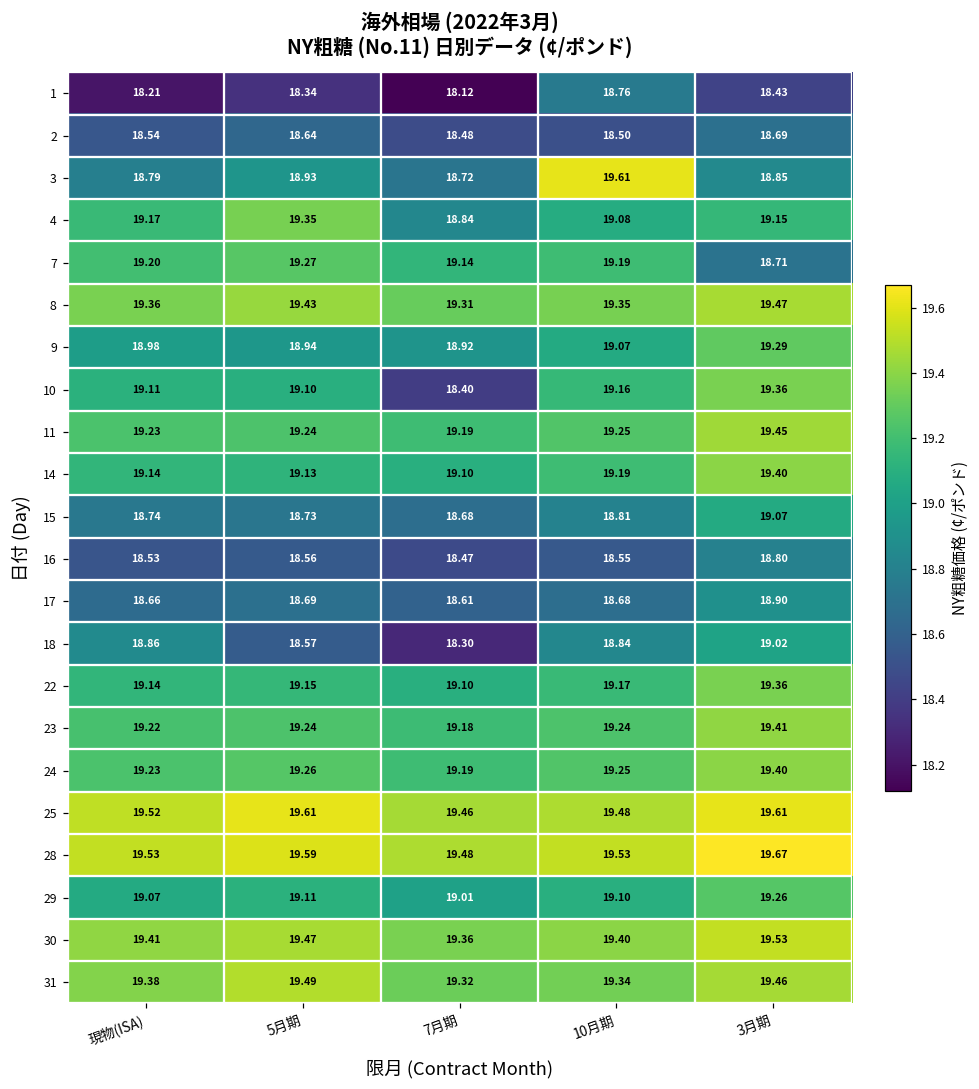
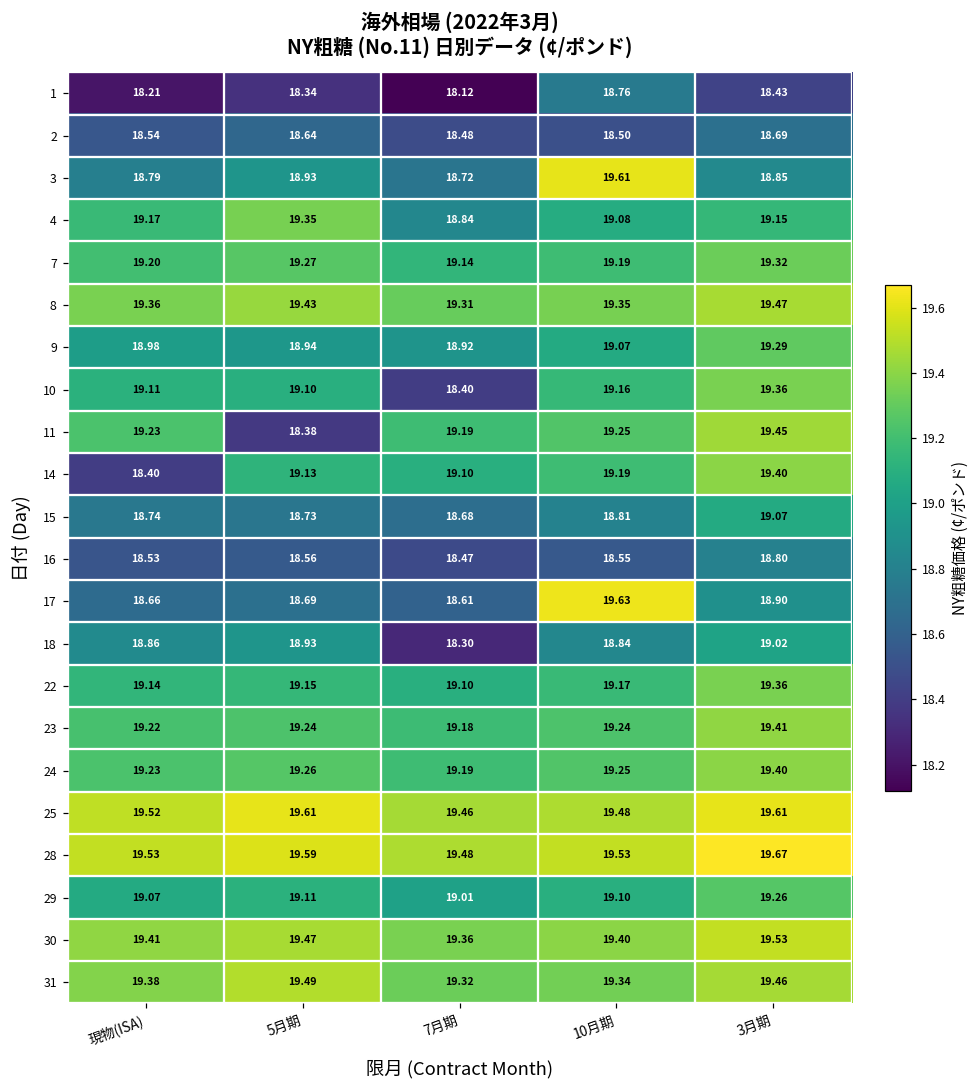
7, 3月期: 18.71 -> 19.32
11, 5月期: 19.24 -> 18.38
14, 現物(ISA): 19.14 -> 18.40
17, 10月期: 18.68 -> 19.63
18, 5月期: 18.57 -> 18.93
